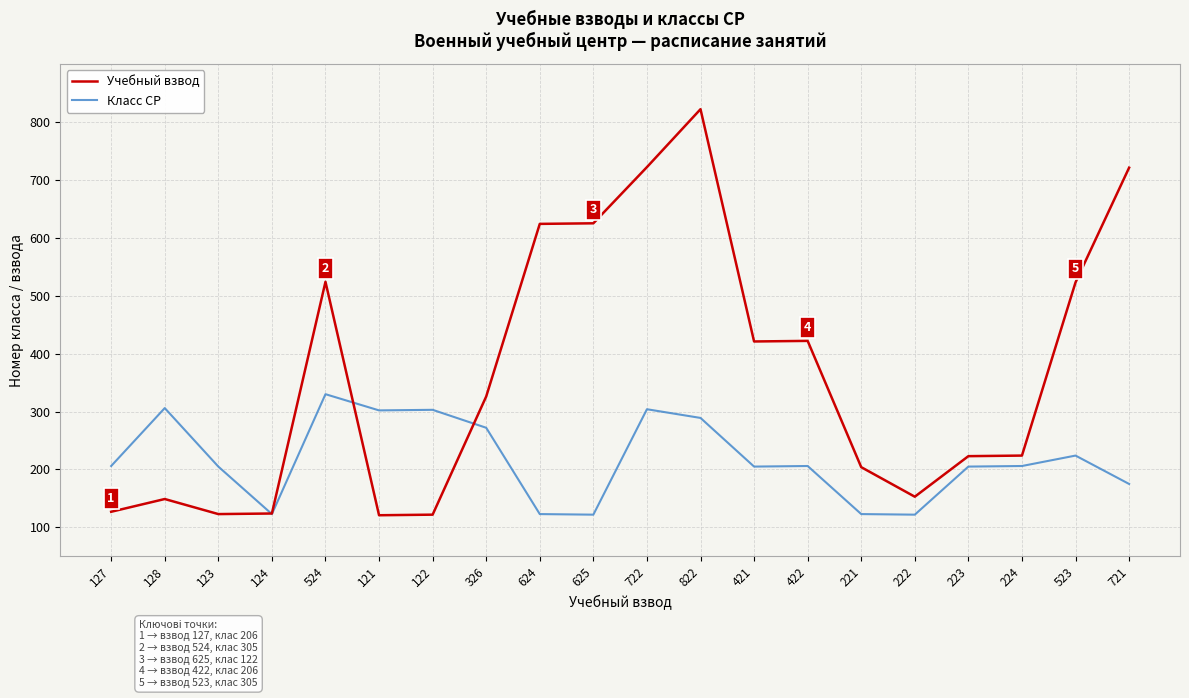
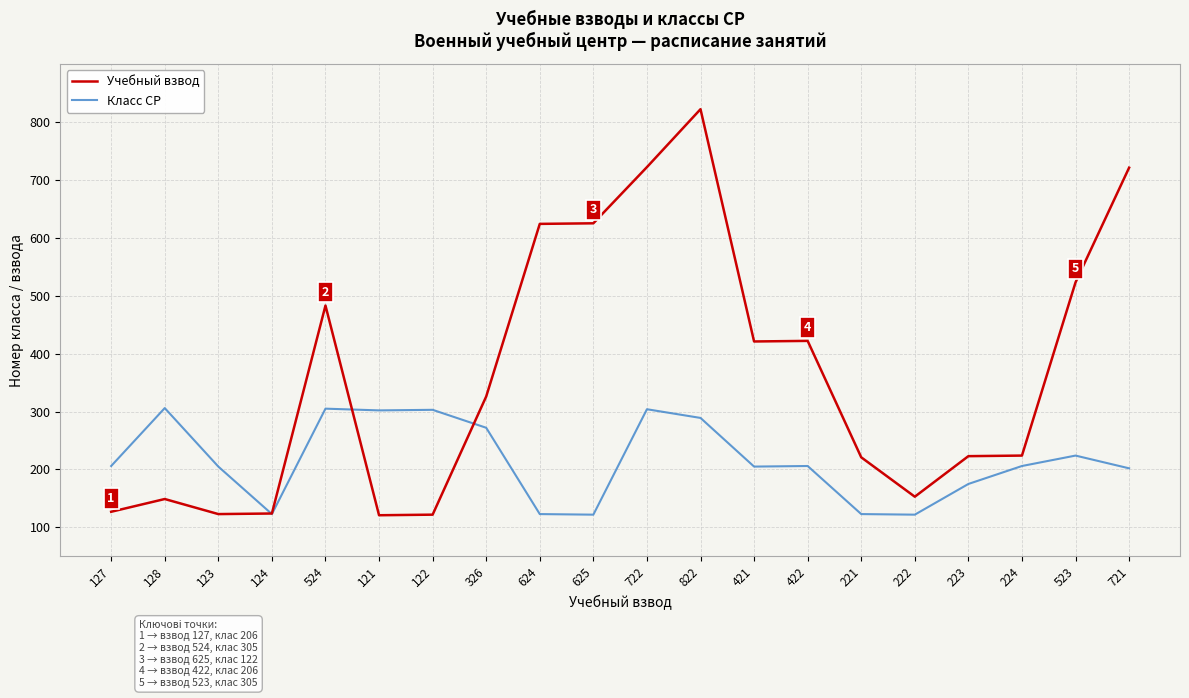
Учебный взвод, 524: 520 -> 480
Класс СР, 524: 330 -> 310
Учебный взвод, 221: 200 -> 220
Класс СР, 223: 210 -> 180
Класс СР, 721: 180 -> 200
